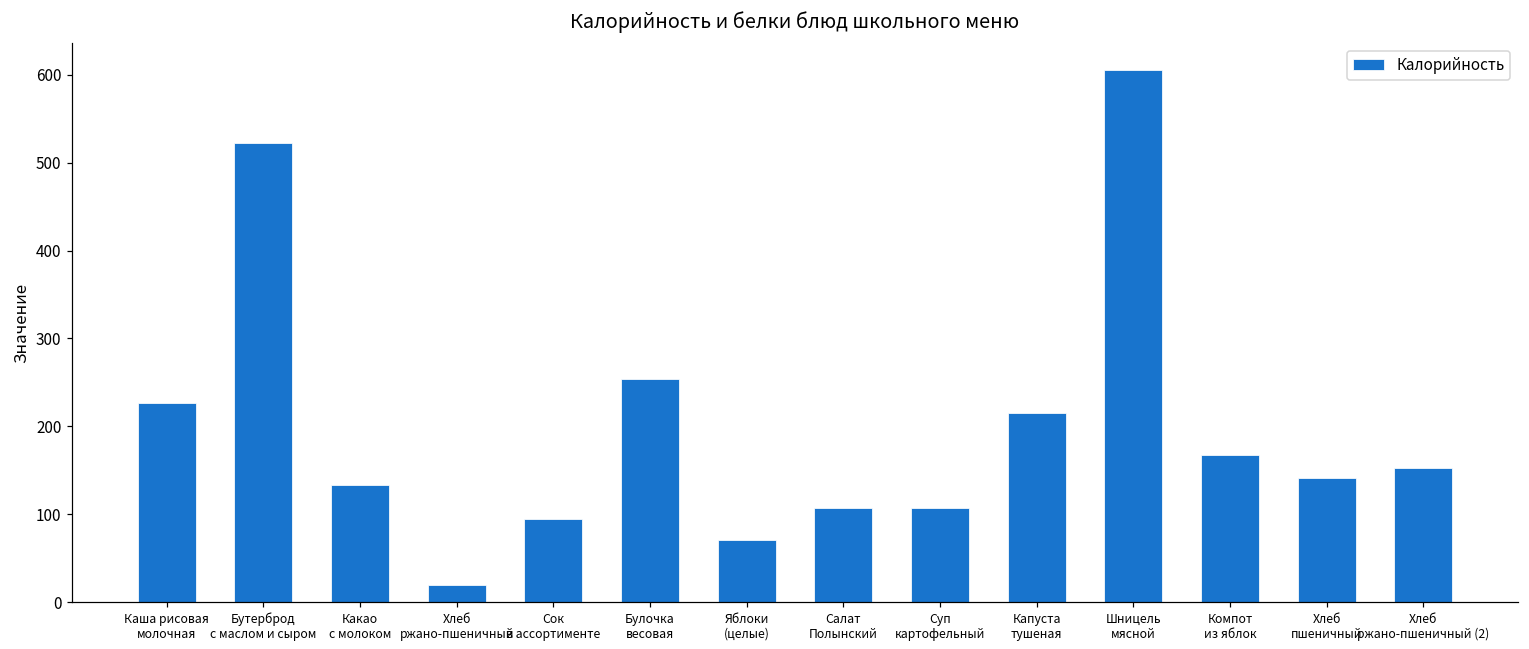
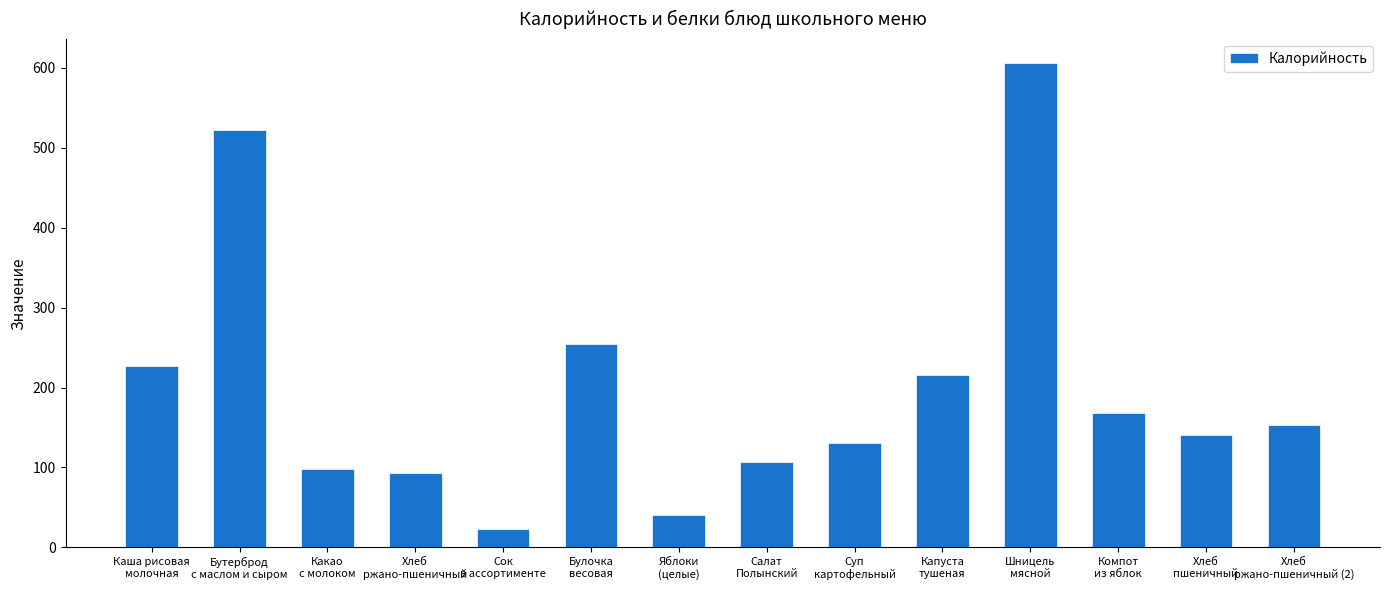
Какао с молоком: 130 -> 100
Хлеб ржано-пшеничный: 20 -> 90
Сок в ассортименте: 90 -> 20
Яблоки (целые): 70 -> 40
Суп картофельный: 110 -> 130
